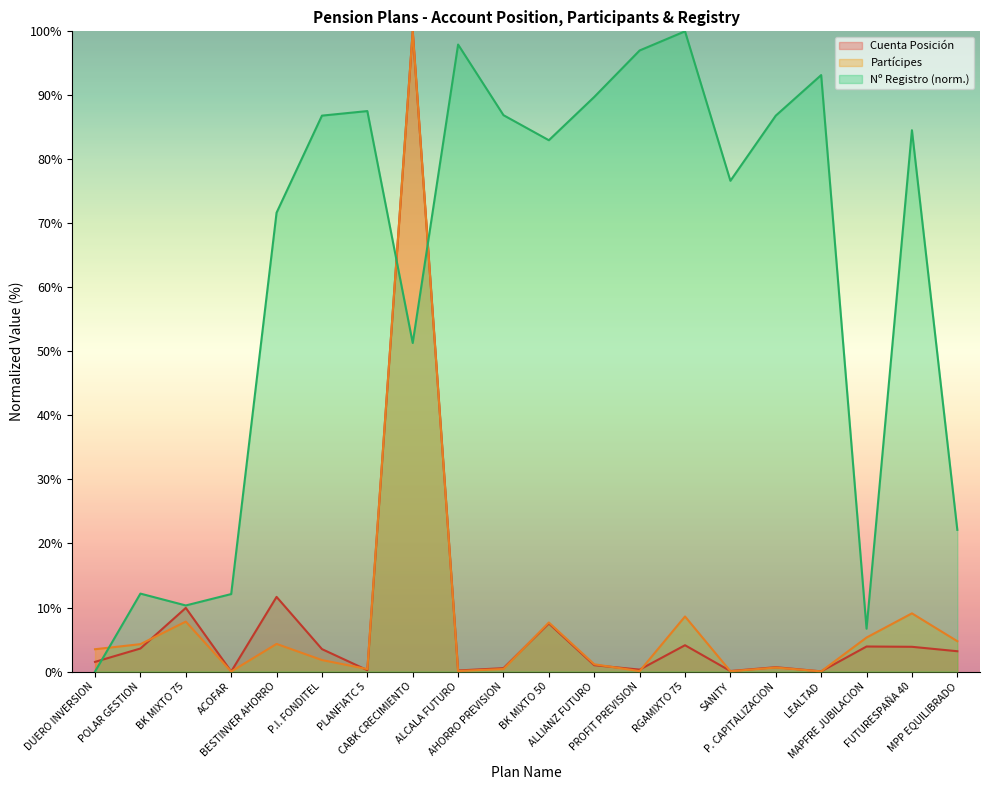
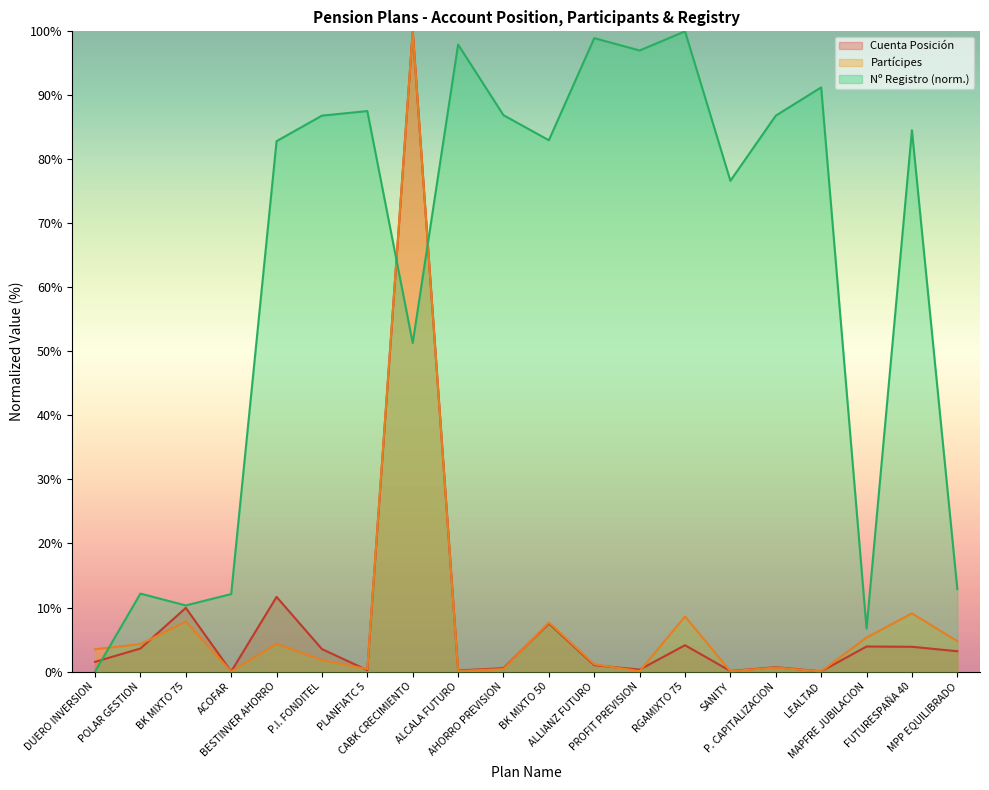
Nº Registro (norm.), BESTINVER AHORRO: 72% -> 83%
Nº Registro (norm.), ALLIANZ FUTURO: 90% -> 99%
Nº Registro (norm.), LEALTAD: 93% -> 91%
Nº Registro (norm.), MPP EQUILIBRADO: 22% -> 13%
